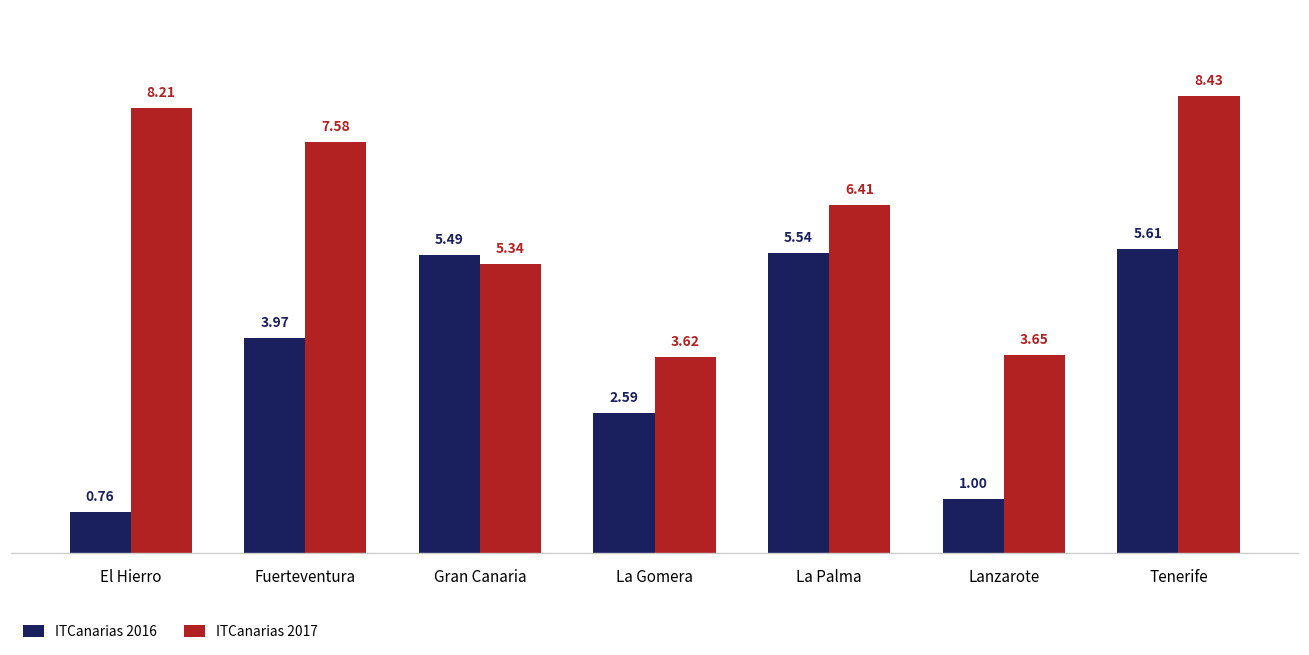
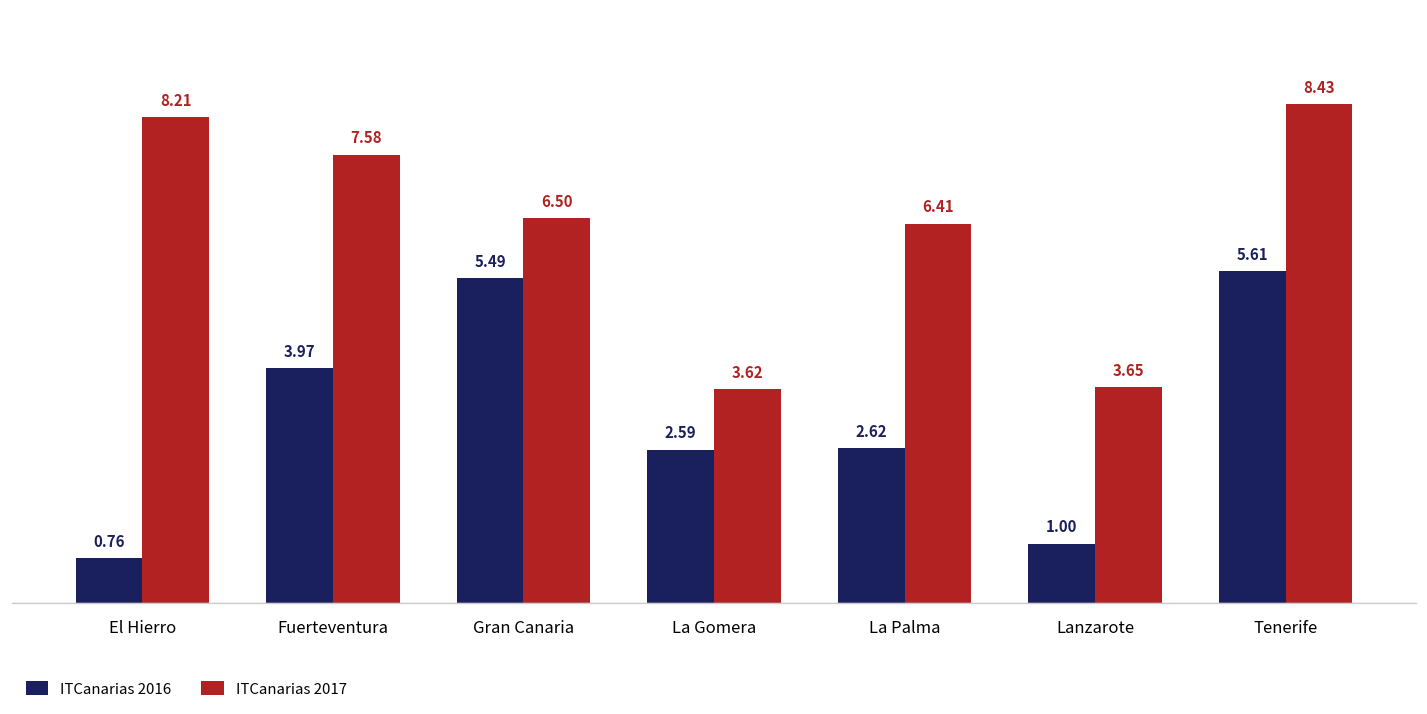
ITCanarias 2017, Gran Canaria: 5.34 -> 6.50
ITCanarias 2016, La Palma: 5.54 -> 2.62
